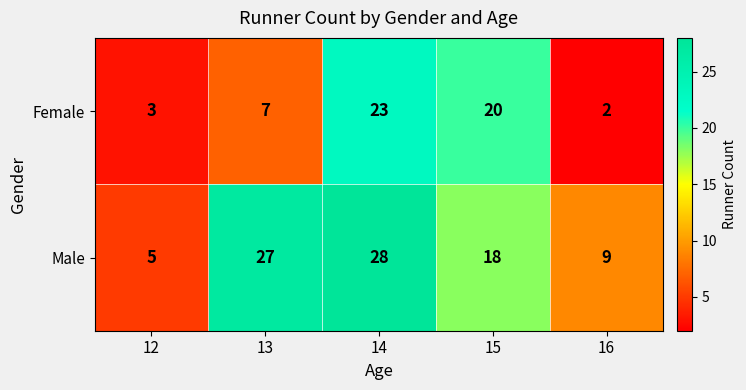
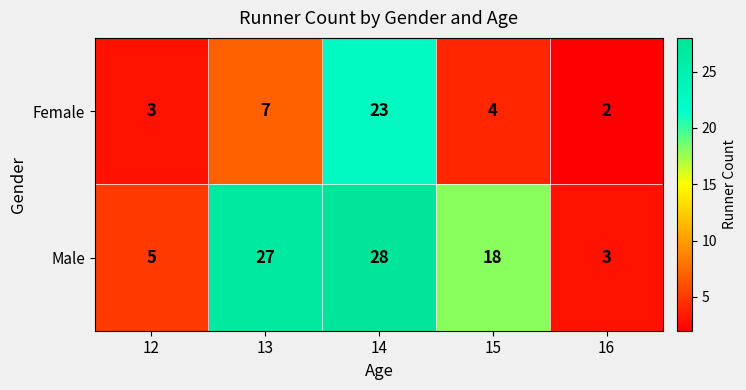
Female, 15: 20 -> 4
Male, 16: 9 -> 3
